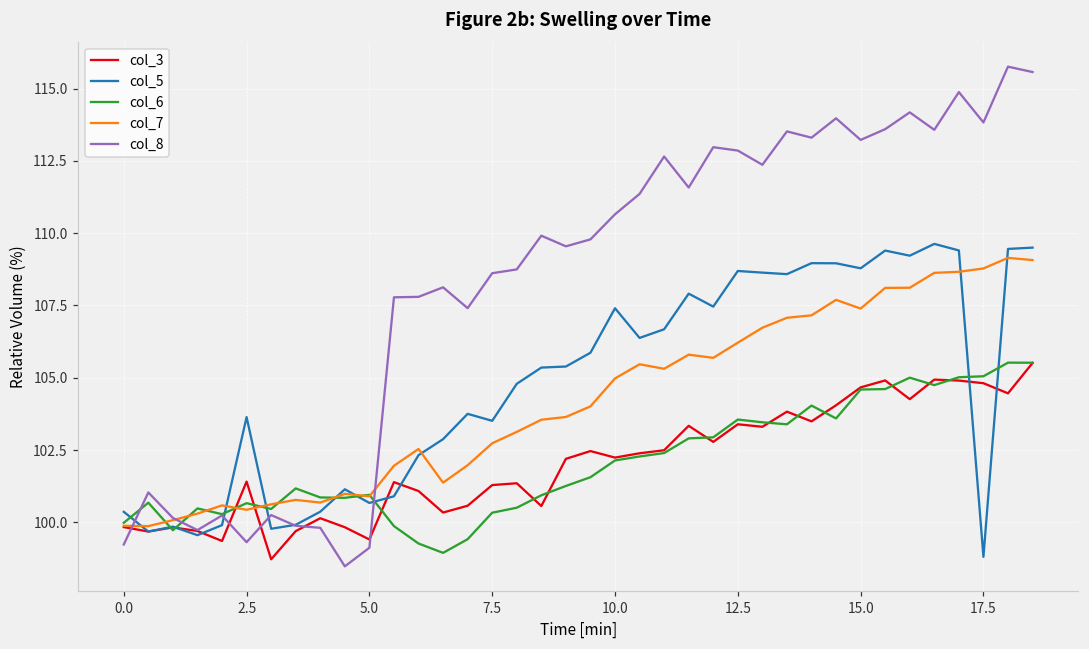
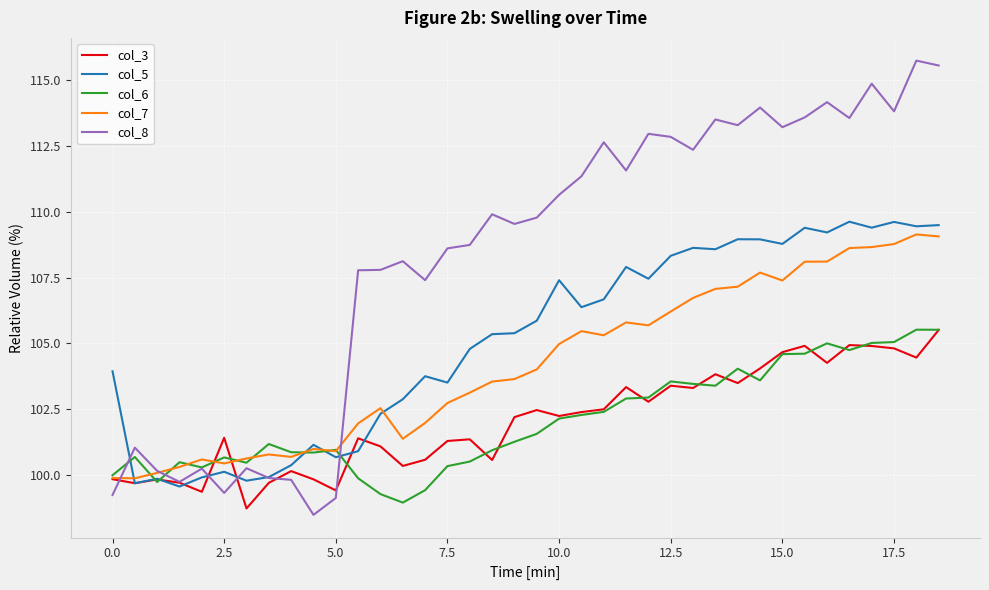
col_5, 0.0: 100.4 -> 103.9
col_5, 2.5: 103.6 -> 100.1
col_5, 12.5: 108.7 -> 108.3
col_5, 17.5: 98.8 -> 109.6
